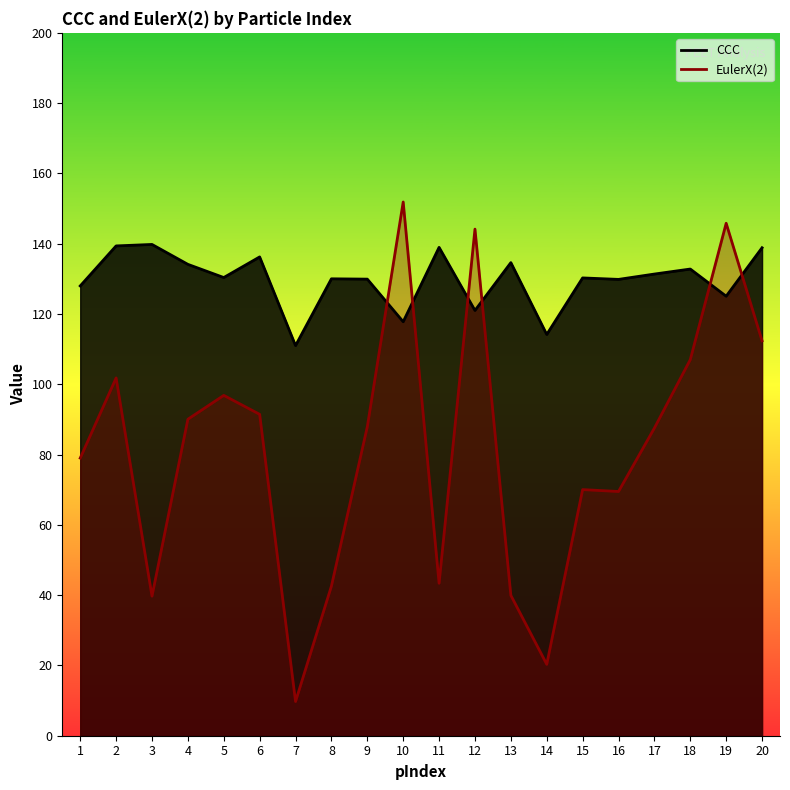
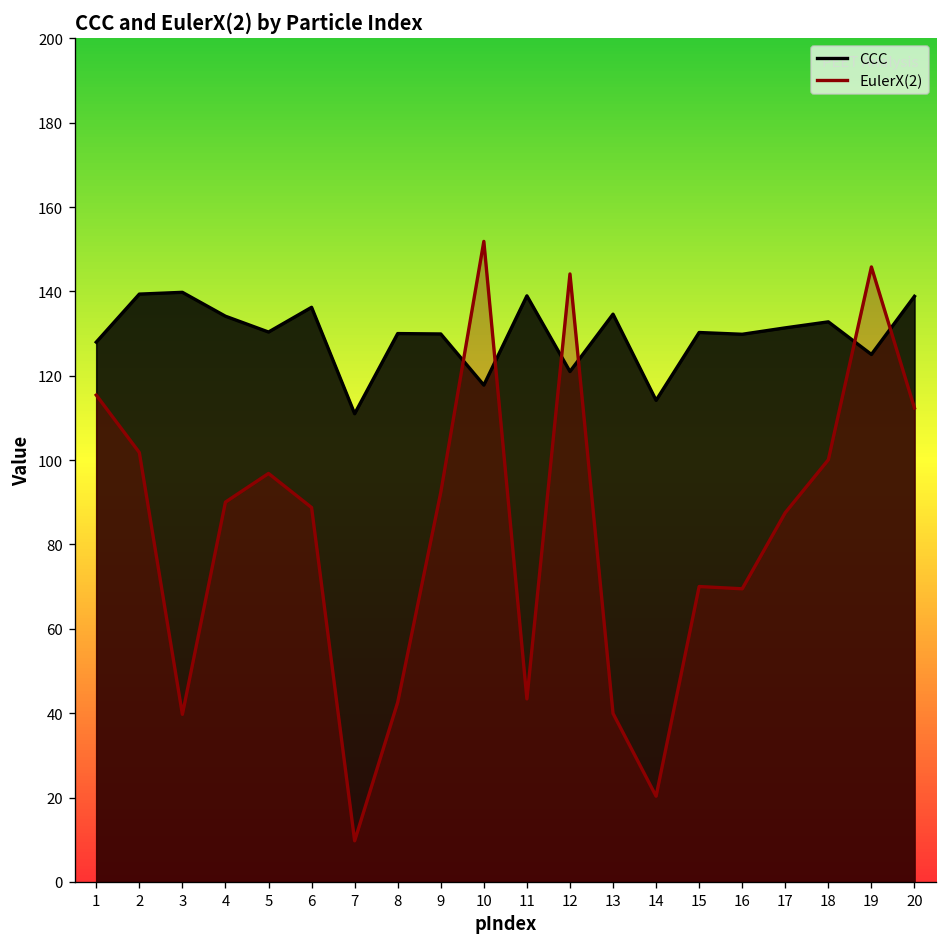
EulerX(2), 1: 79 -> 115
EulerX(2), 6: 91 -> 89
EulerX(2), 9: 88 -> 92
EulerX(2), 18: 107 -> 100
